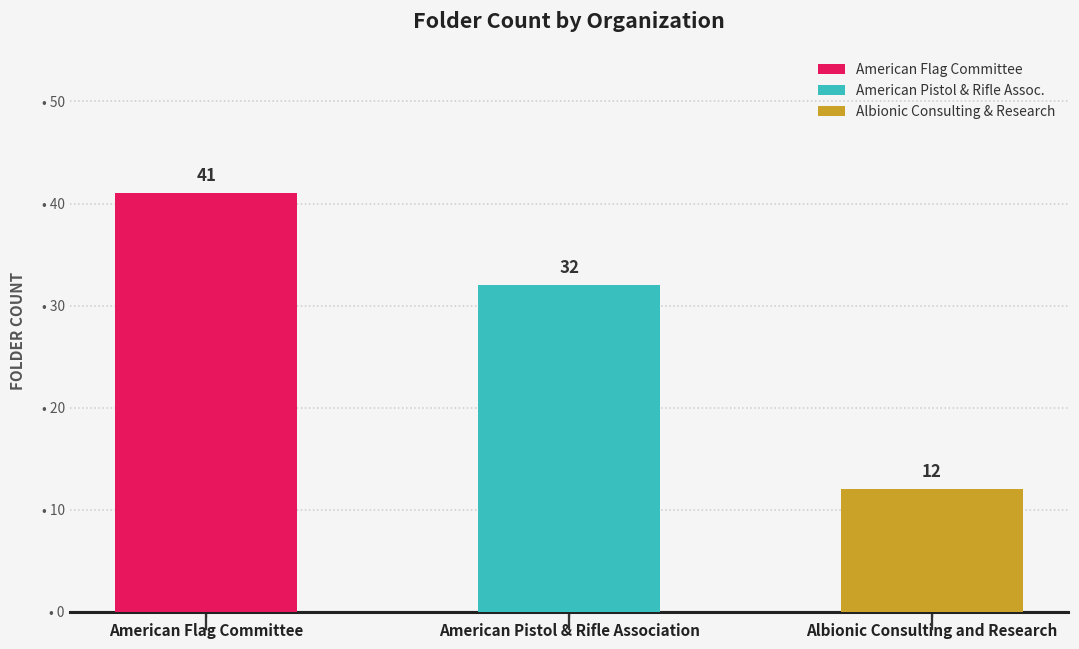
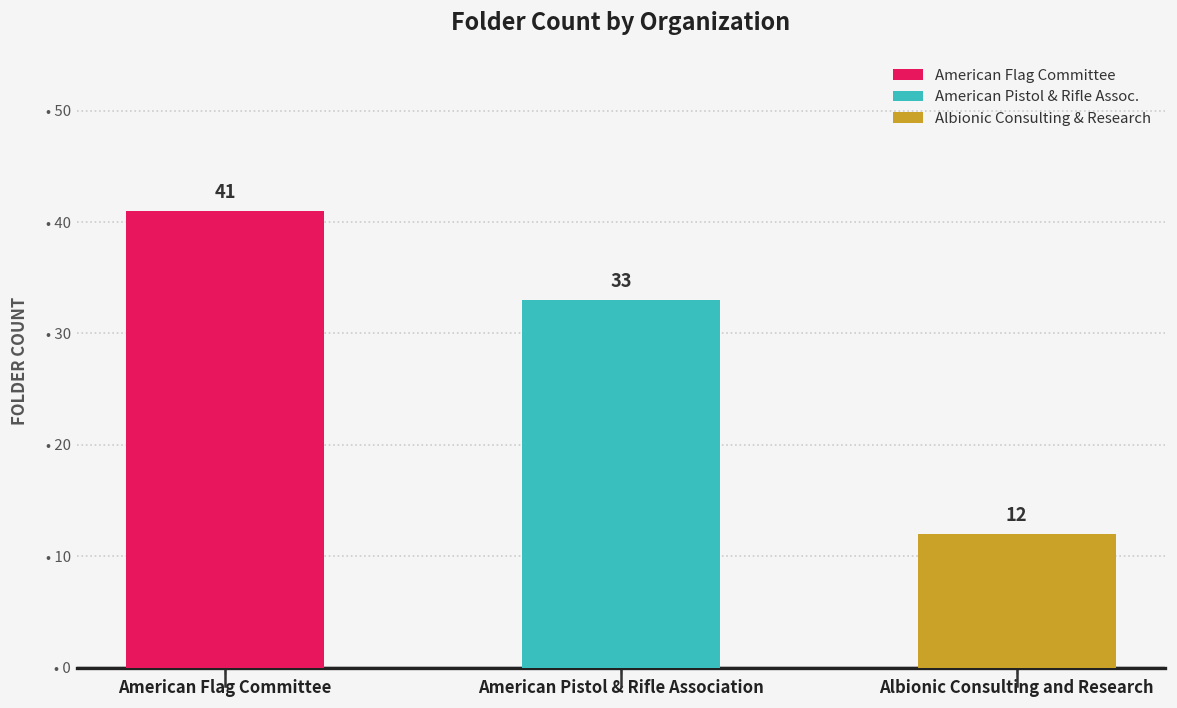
American Pistol & Rifle Association: 32 -> 33
